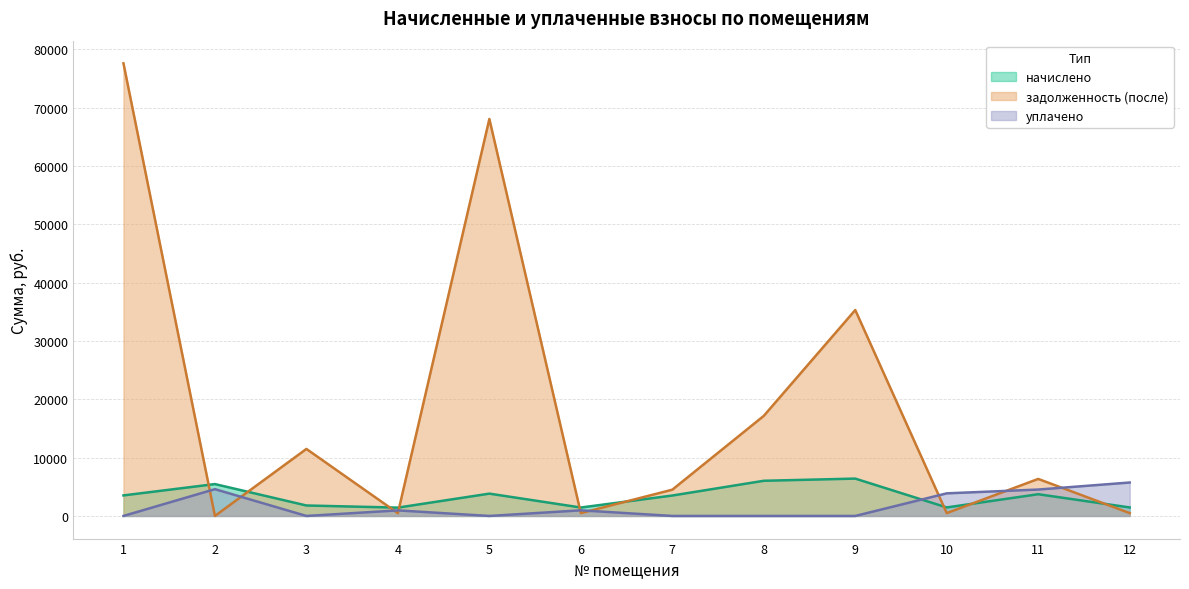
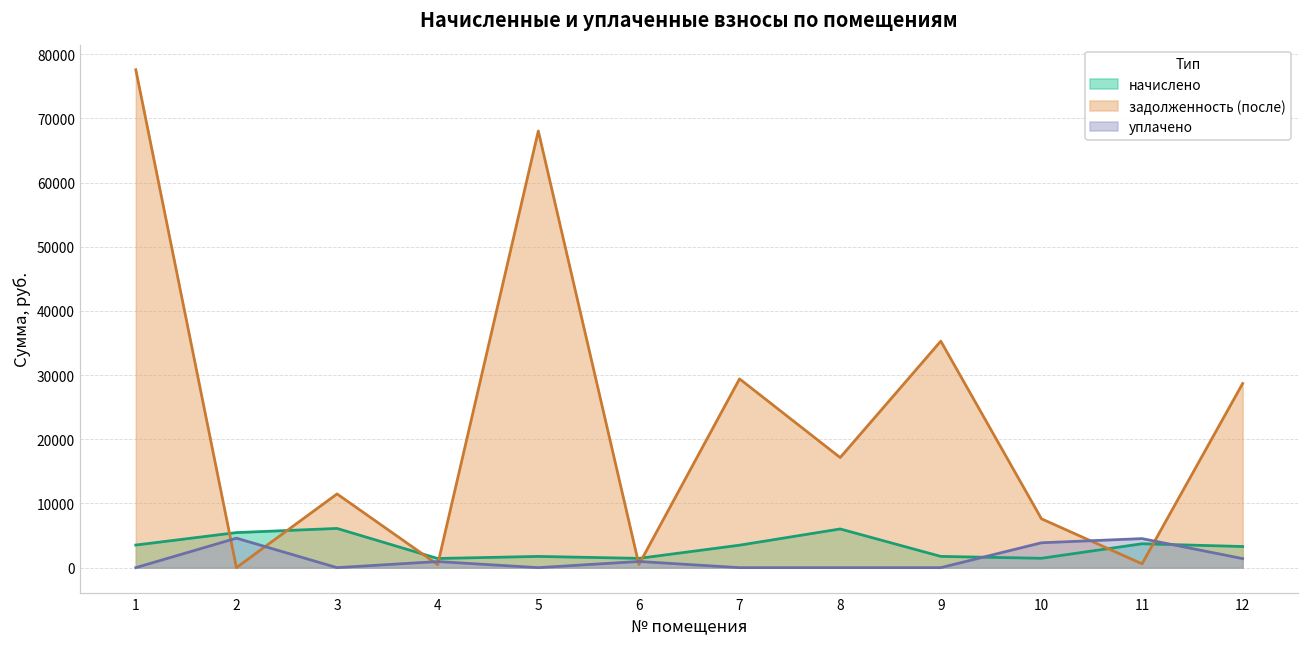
начислено, 3: 2000 -> 6000
начислено, 5: 4000 -> 2000
задолженность (после), 7: 5000 -> 29000
начислено, 9: 6000 -> 2000
задолженность (после), 10: 0 -> 8000
задолженность (после), 11: 6000 -> 1000
начислено, 12: 1000 -> 3000
задолженность (после), 12: 0 -> 29000
уплачено, 12: 6000 -> 1000
